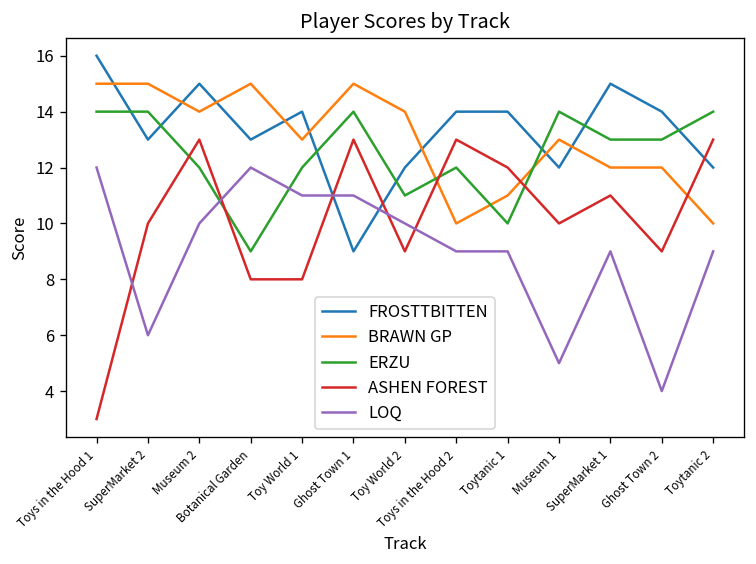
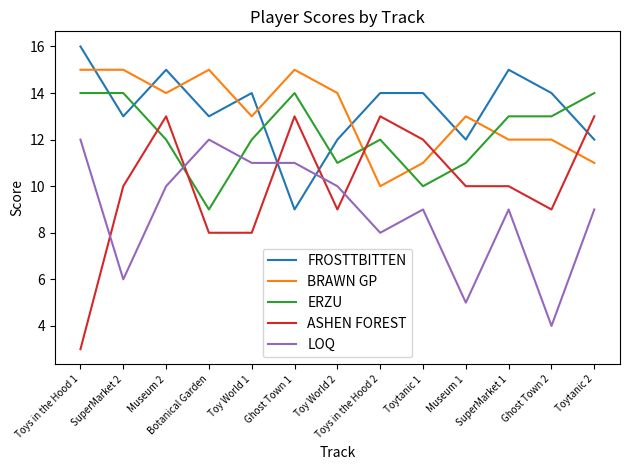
LOQ, Toys in the Hood 2: 9 -> 8
ERZU, Museum 1: 14 -> 11
ASHEN FOREST, SuperMarket 1: 11 -> 10
BRAWN GP, Toytanic 2: 10 -> 11
